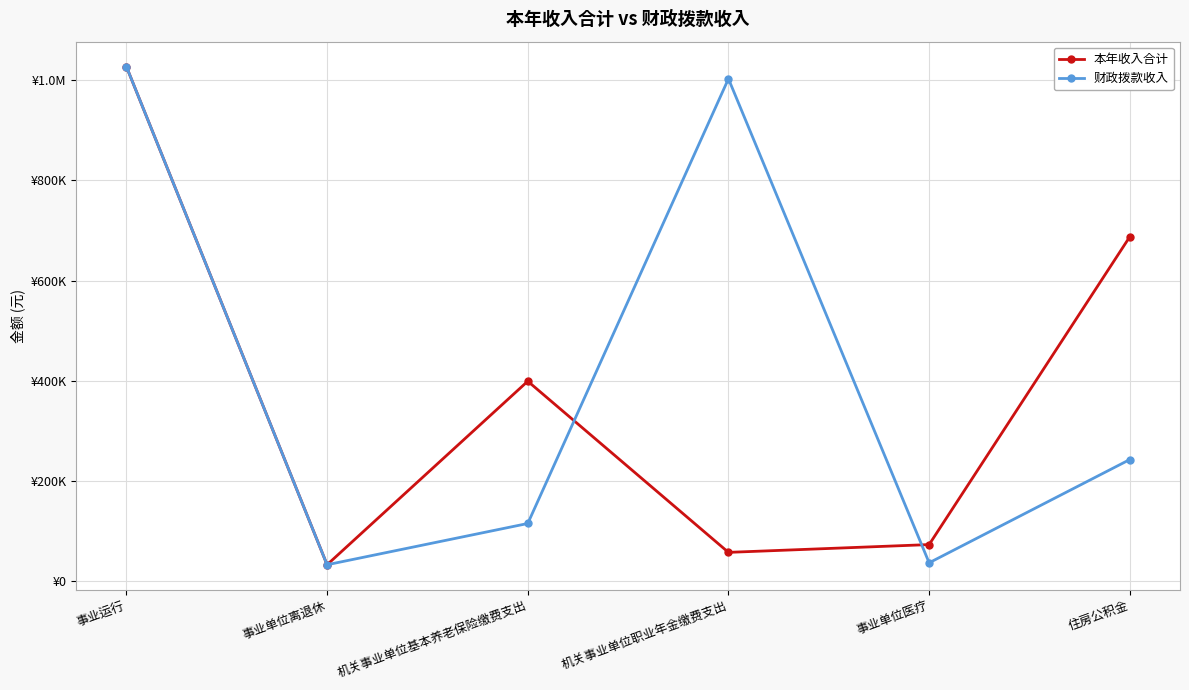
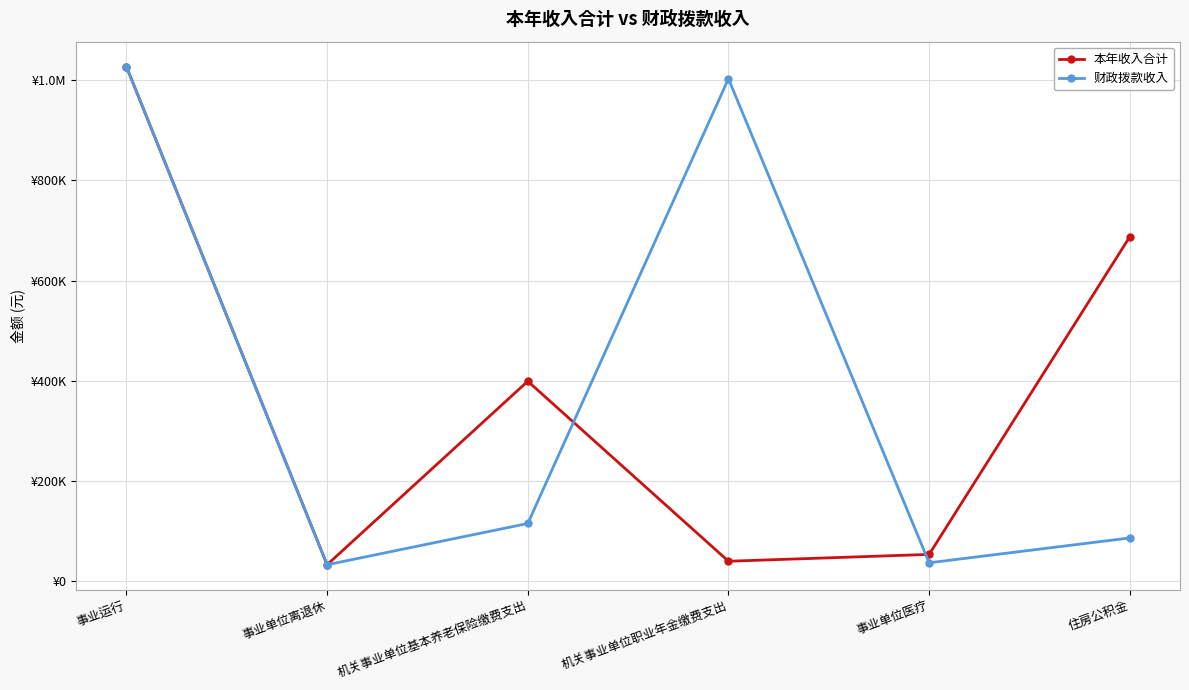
本年收入合计, 机关事业单位职业年金缴费支出: ¥60000 -> ¥40000
本年收入合计, 事业单位医疗: ¥70000 -> ¥50000
财政拨款收入, 住房公积金: ¥240000 -> ¥90000
